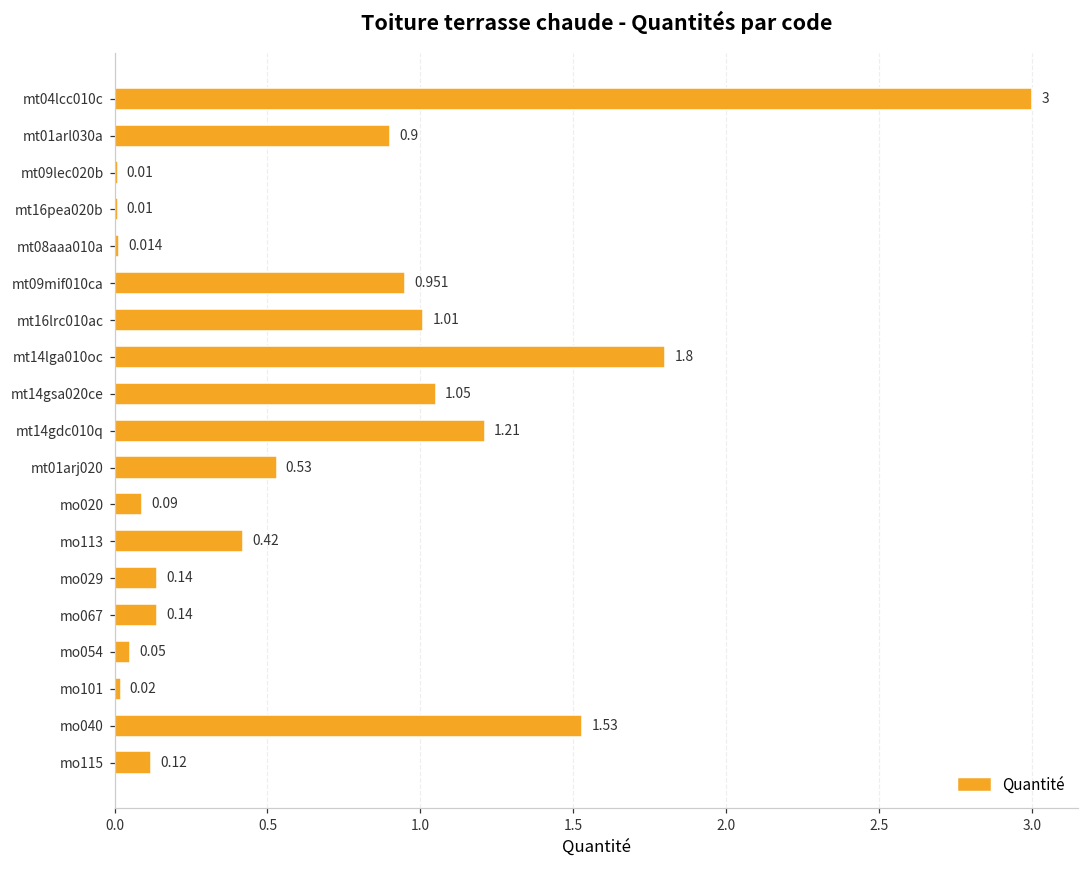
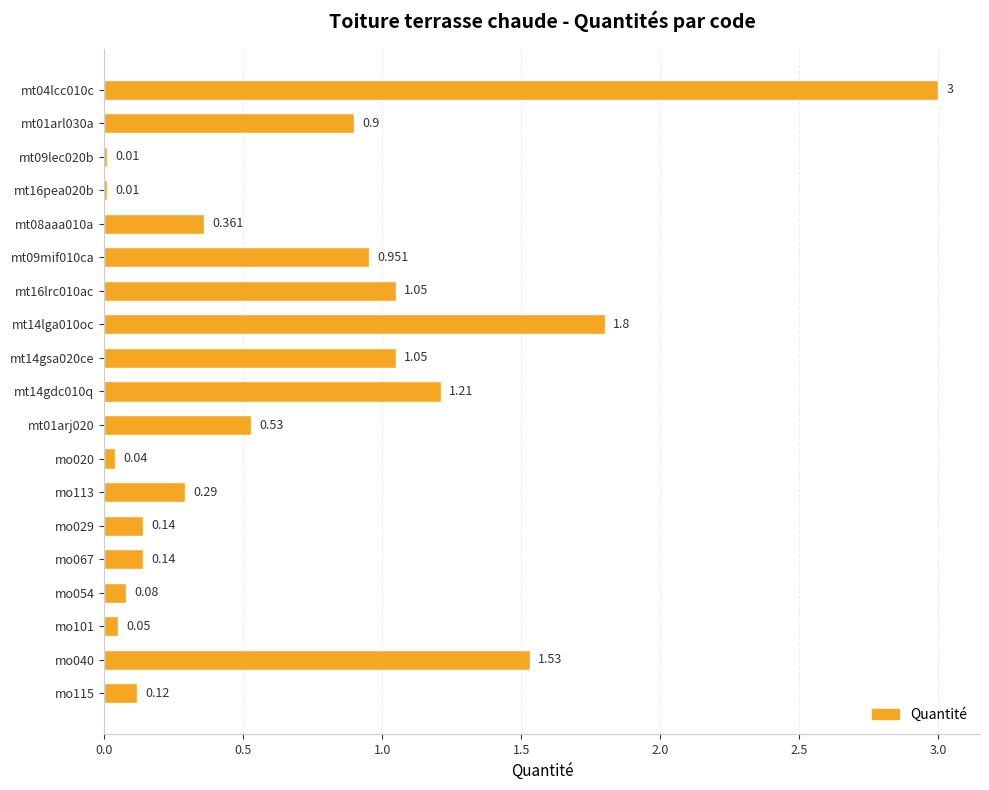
mt08aaa010a: 0.014 -> 0.361
mt16lrc010ac: 1.01 -> 1.05
mo020: 0.09 -> 0.04
mo113: 0.42 -> 0.29
mo054: 0.05 -> 0.08
mo101: 0.02 -> 0.05
